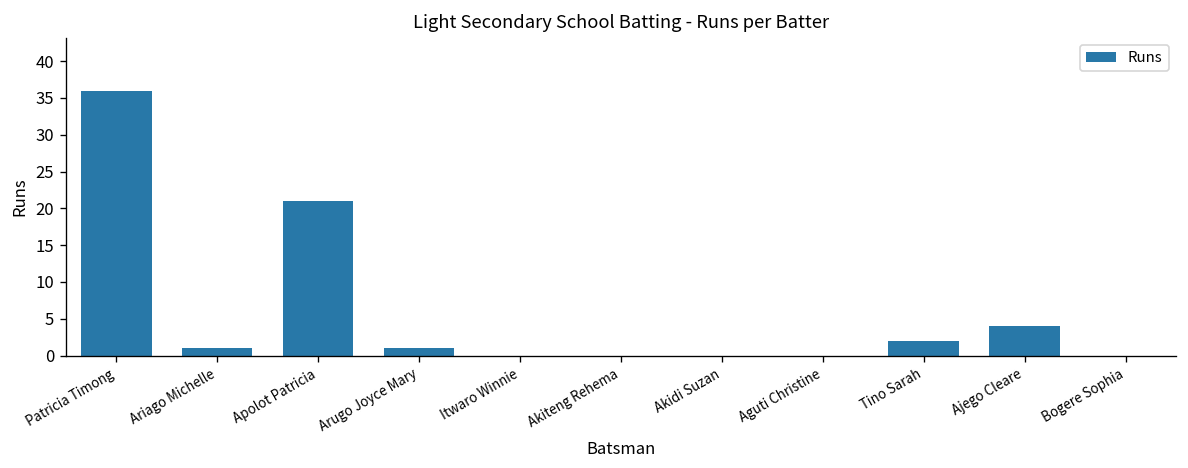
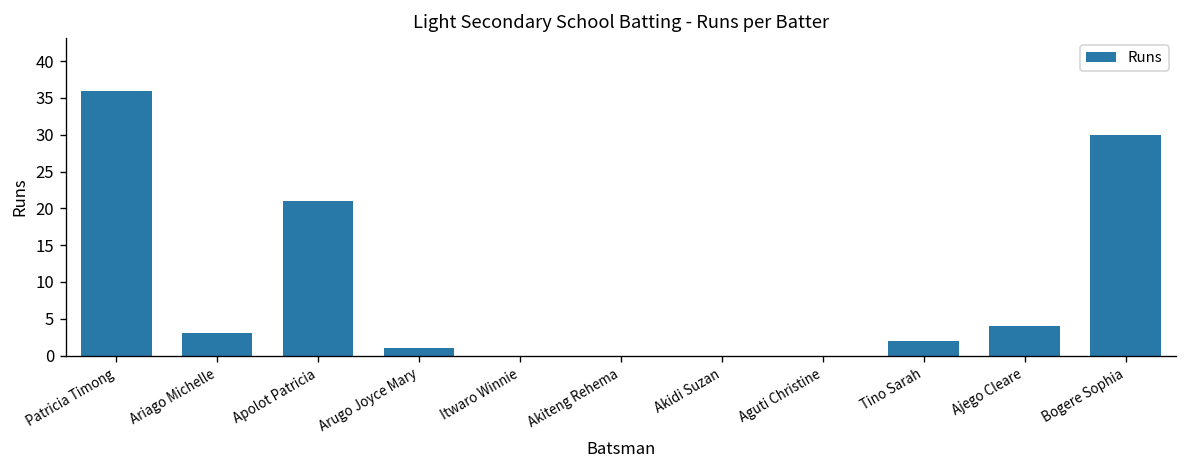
Ariago Michelle: 1 -> 3
Bogere Sophia: 0 -> 30
